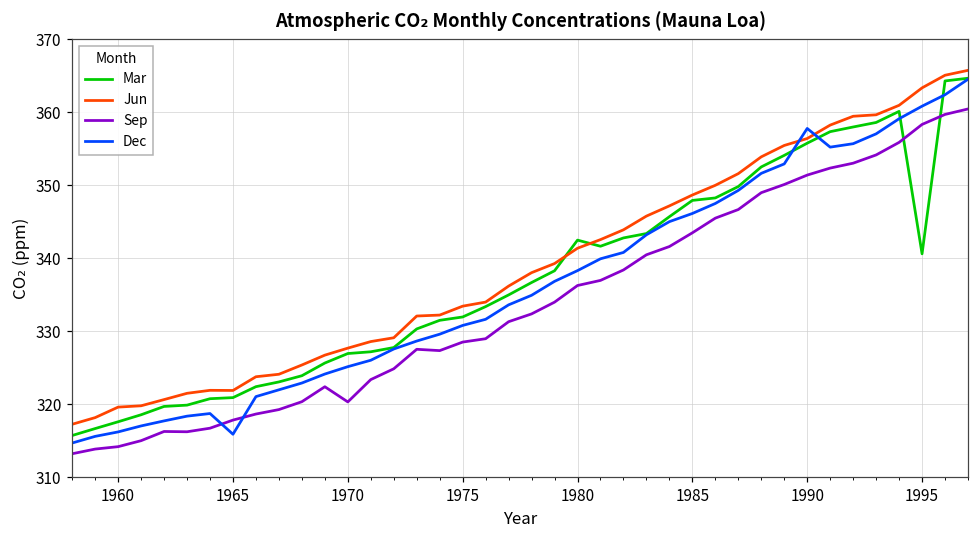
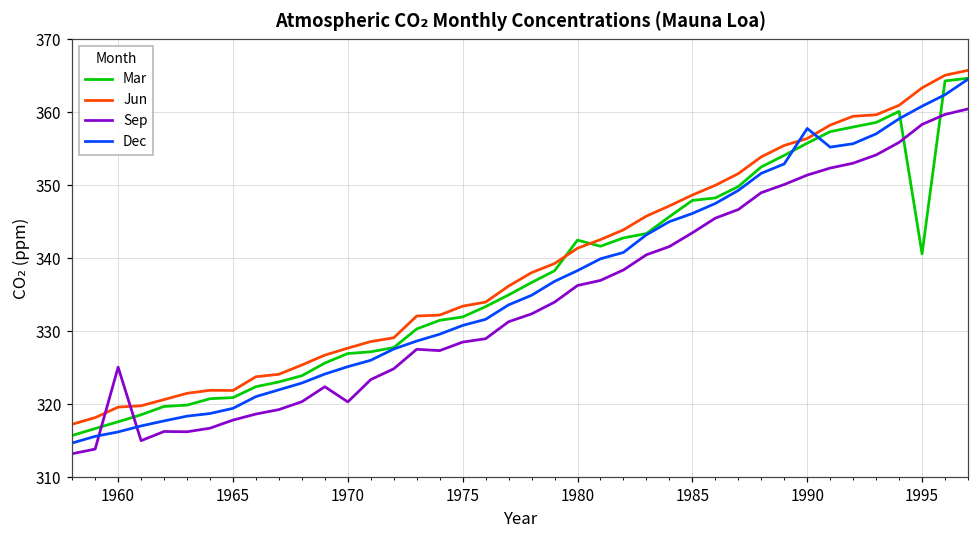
Sep, 1960: 314 -> 325
Dec, 1965: 316 -> 319
